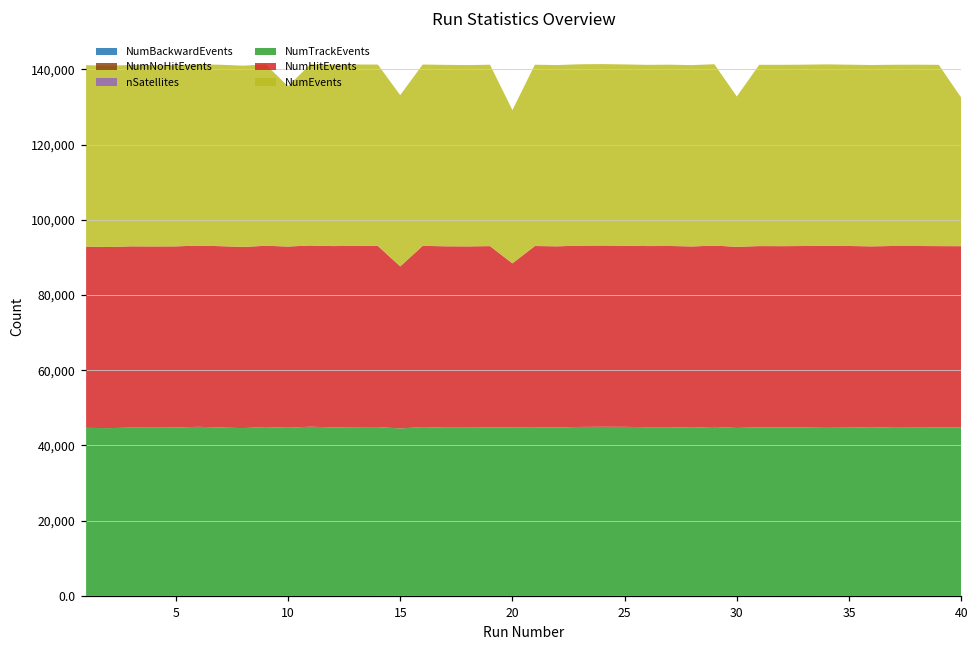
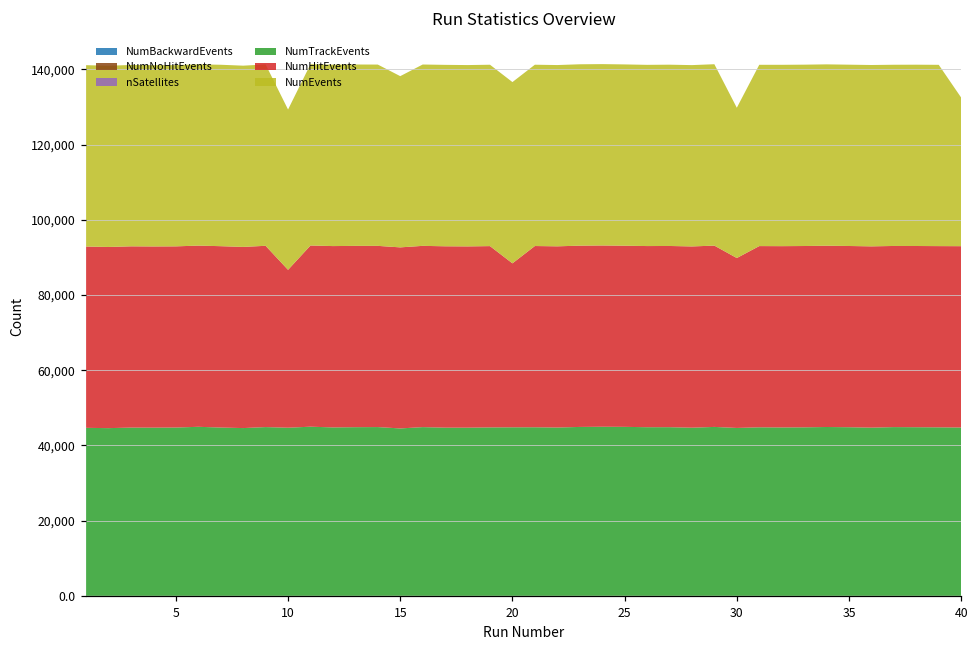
NumHitEvents, 10: 48,000 -> 42,000
NumHitEvents, 15: 43,000 -> 48,000
NumEvents, 20: 41,000 -> 48,000
NumHitEvents, 30: 48,000 -> 45,000
